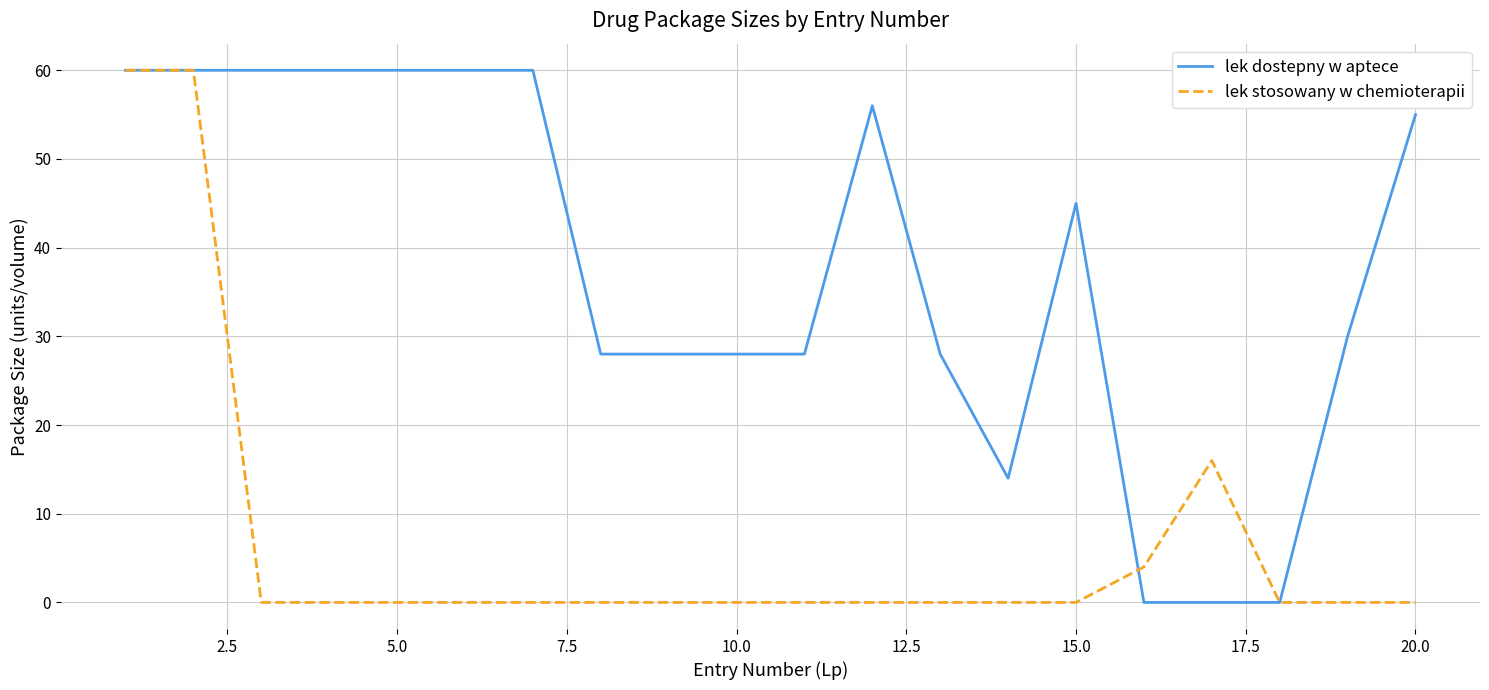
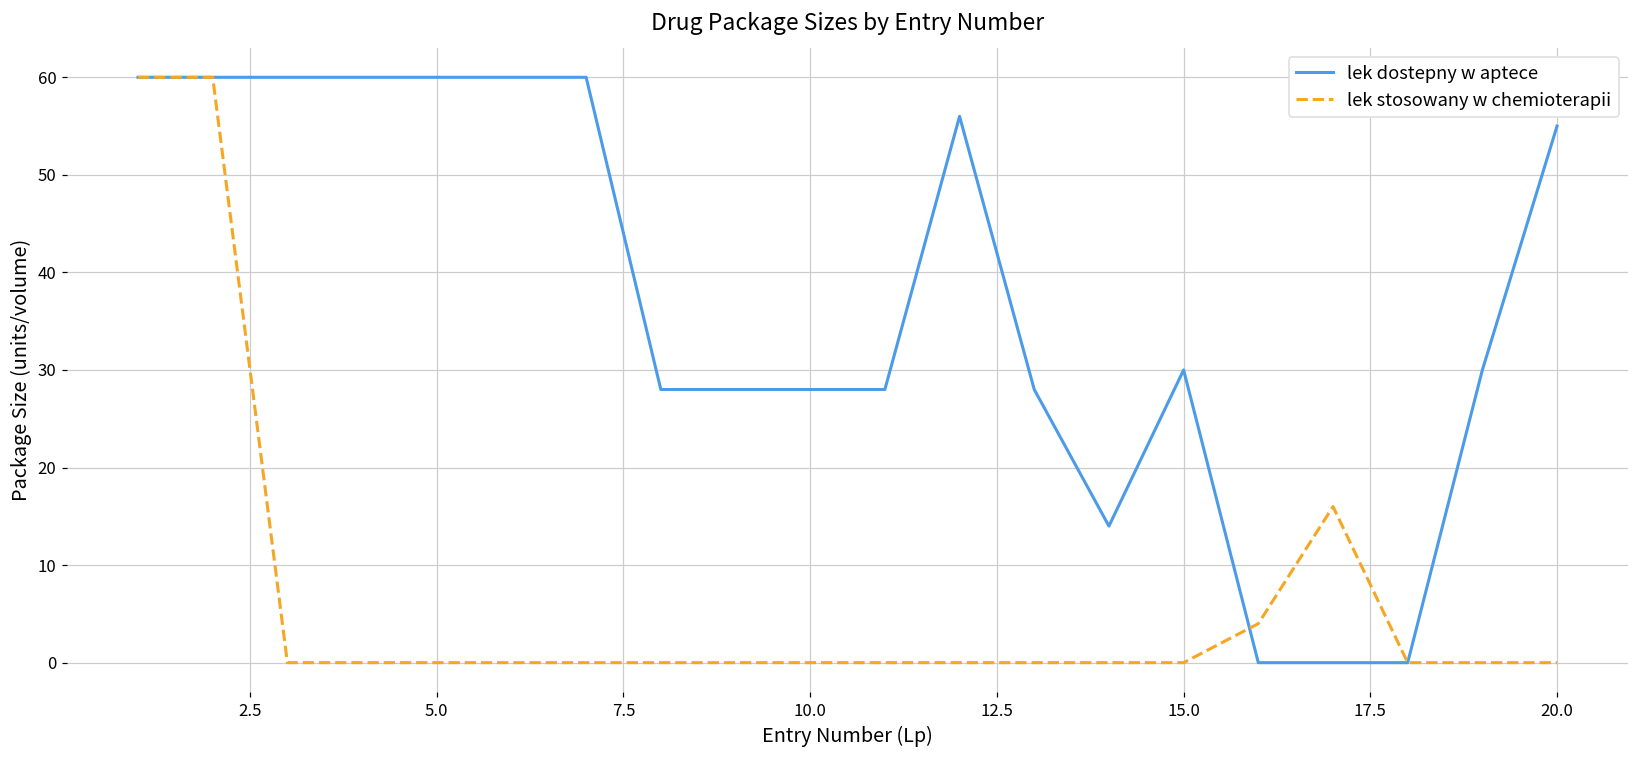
lek dostepny w aptece, 15.0: 45 -> 30
